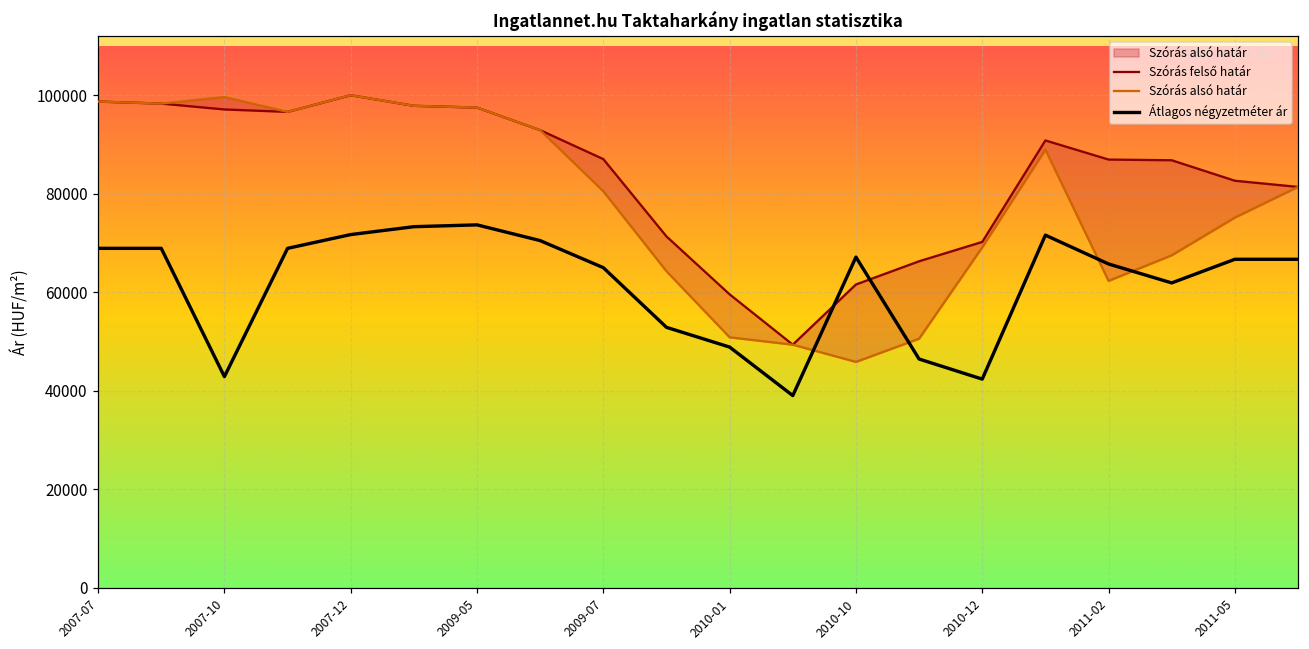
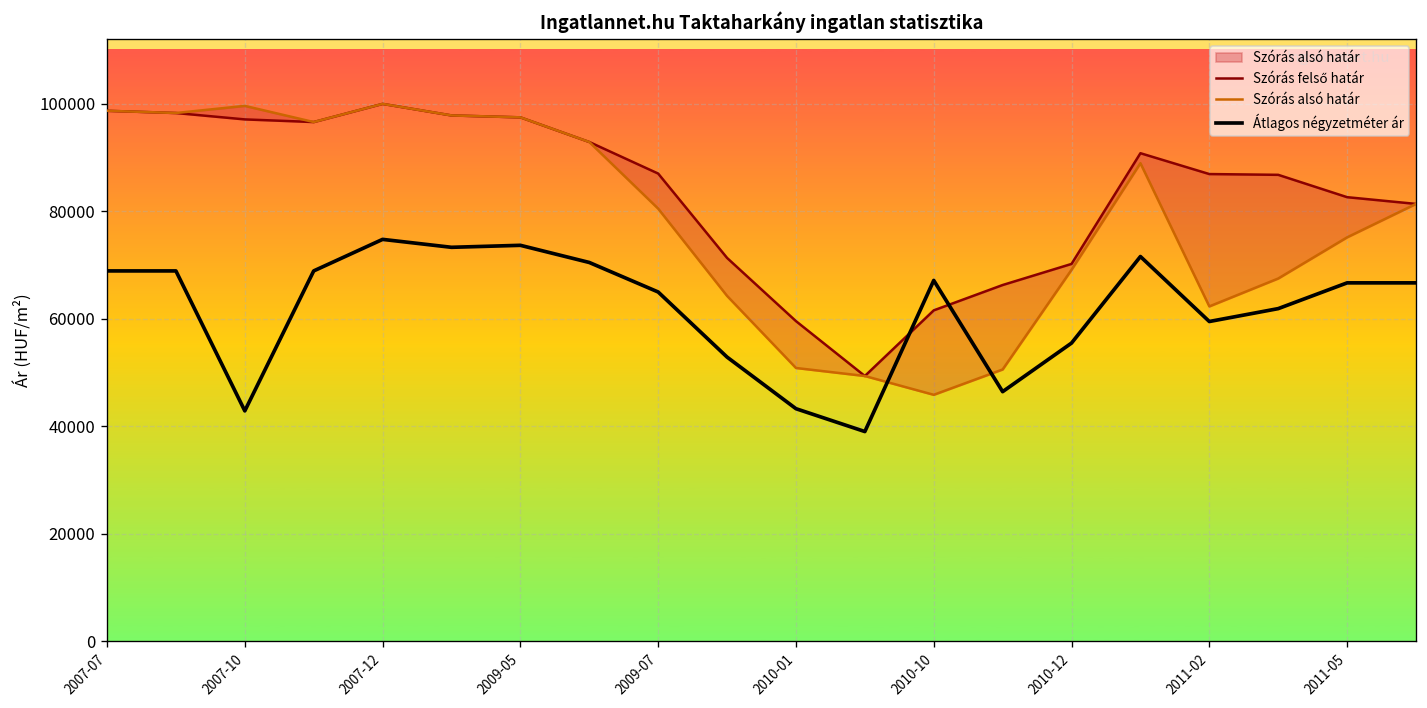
Átlagos négyzetméter ár, 2007-12: 72000 -> 75000
Átlagos négyzetméter ár, 2010-01: 49000 -> 43000
Átlagos négyzetméter ár, 2010-12: 42000 -> 55000
Átlagos négyzetméter ár, 2011-02: 66000 -> 59000
